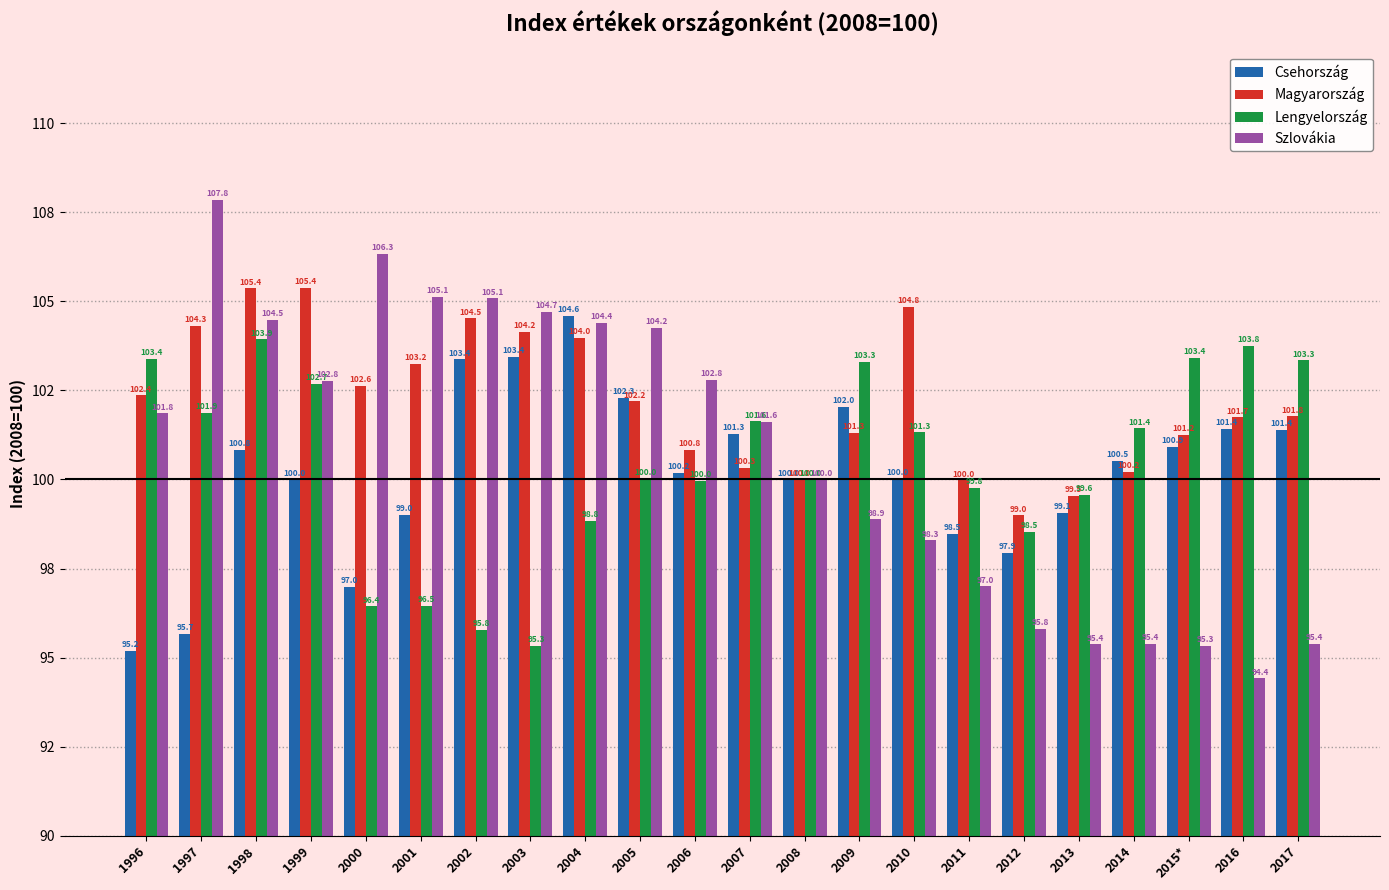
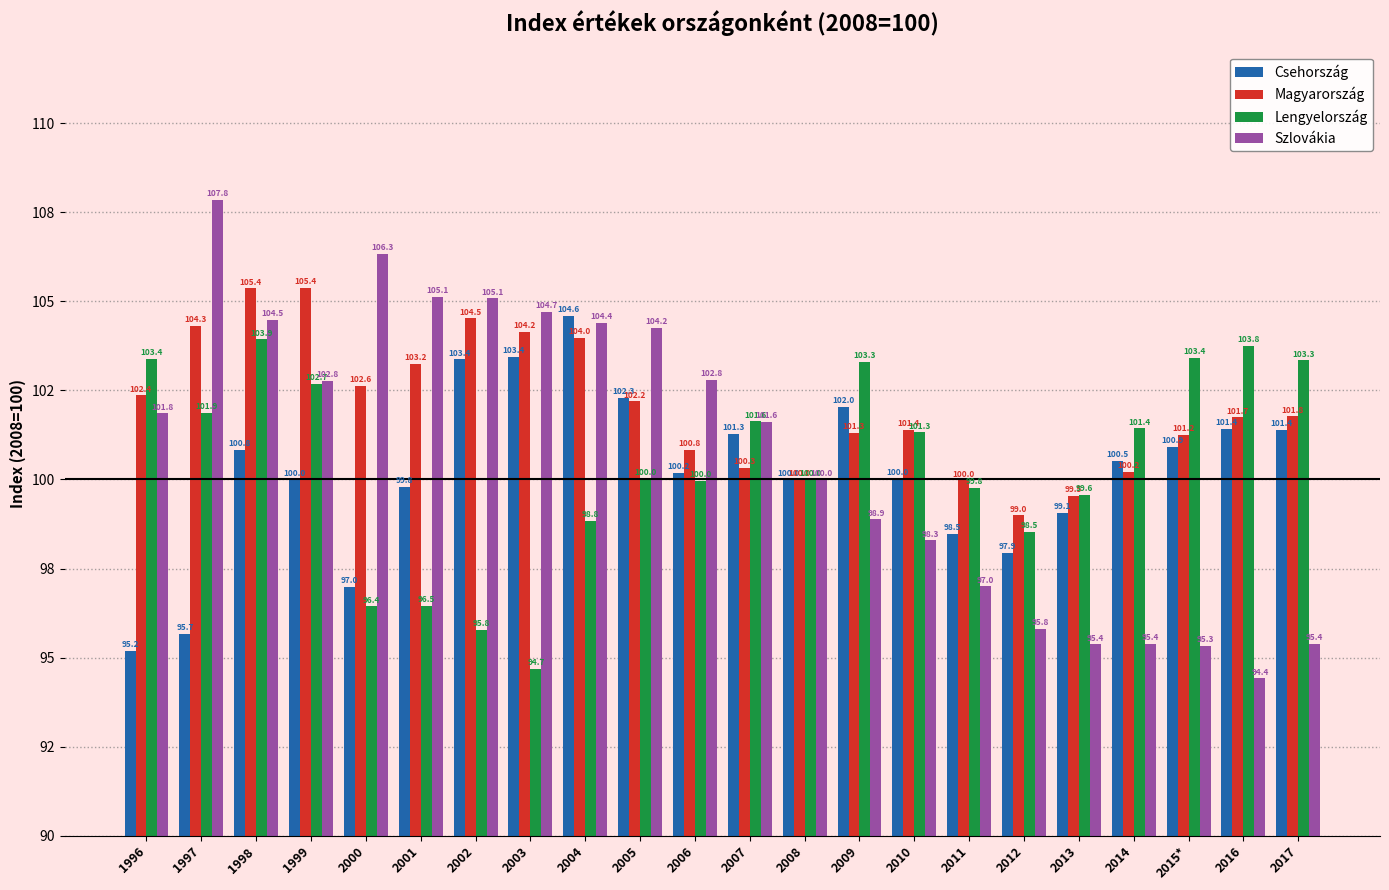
Csehország, 2001: 99.0 -> 99.8
Lengyelország, 2003: 95.3 -> 94.7
Magyarország, 2010: 104.8 -> 101.4
